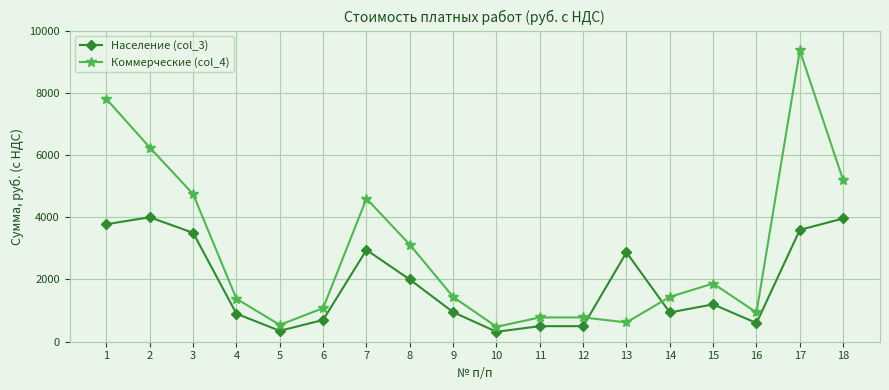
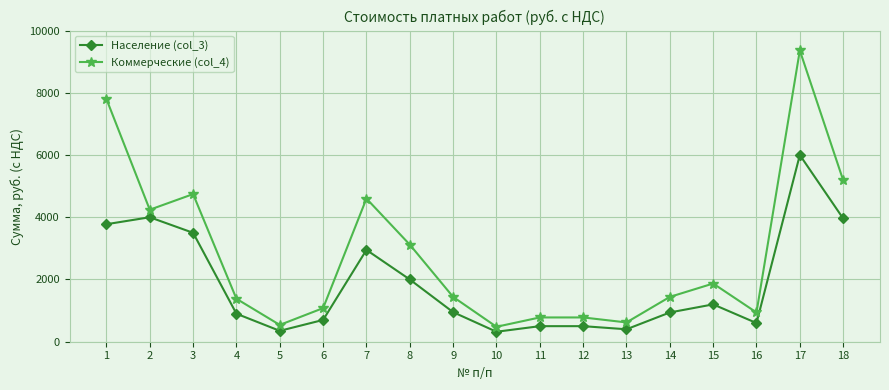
Коммерческие (col_4), 2: 6200 -> 4200
Население (col_3), 13: 2900 -> 400
Население (col_3), 17: 3600 -> 6000
